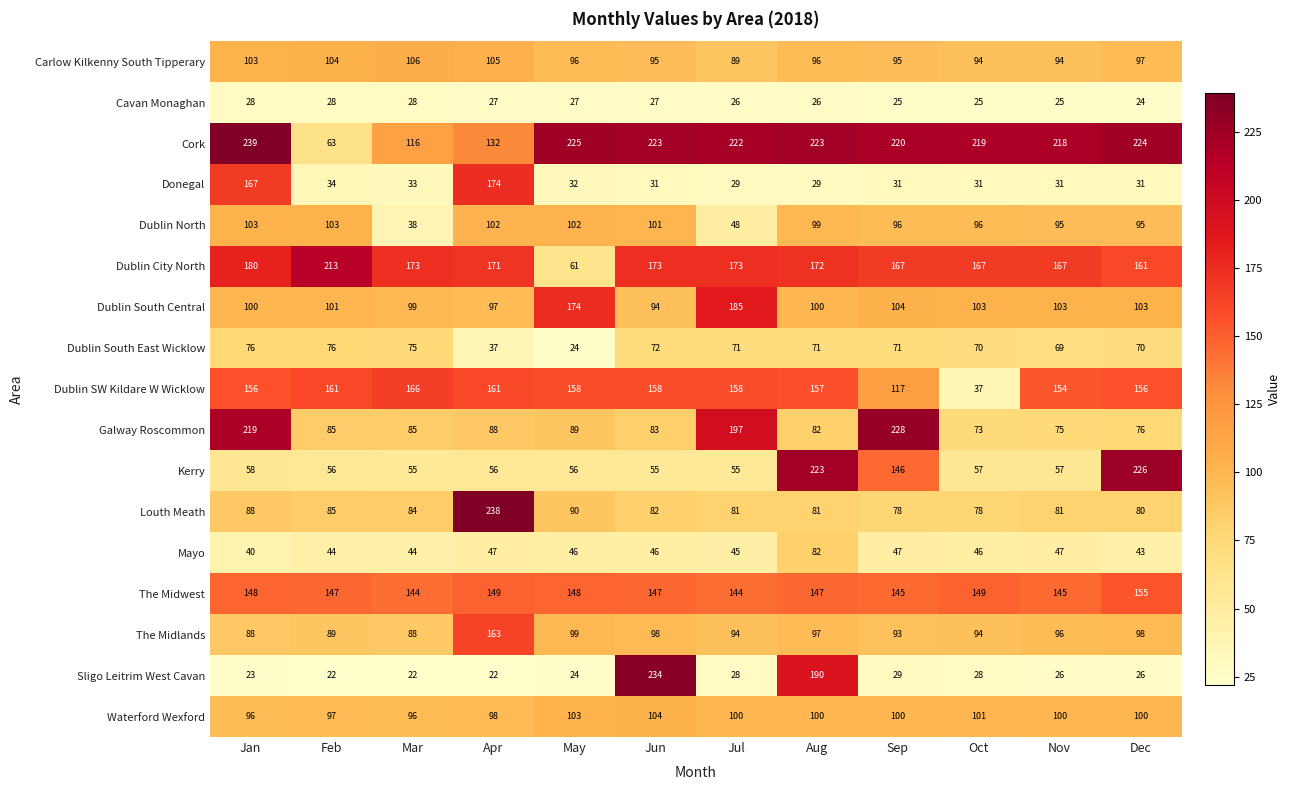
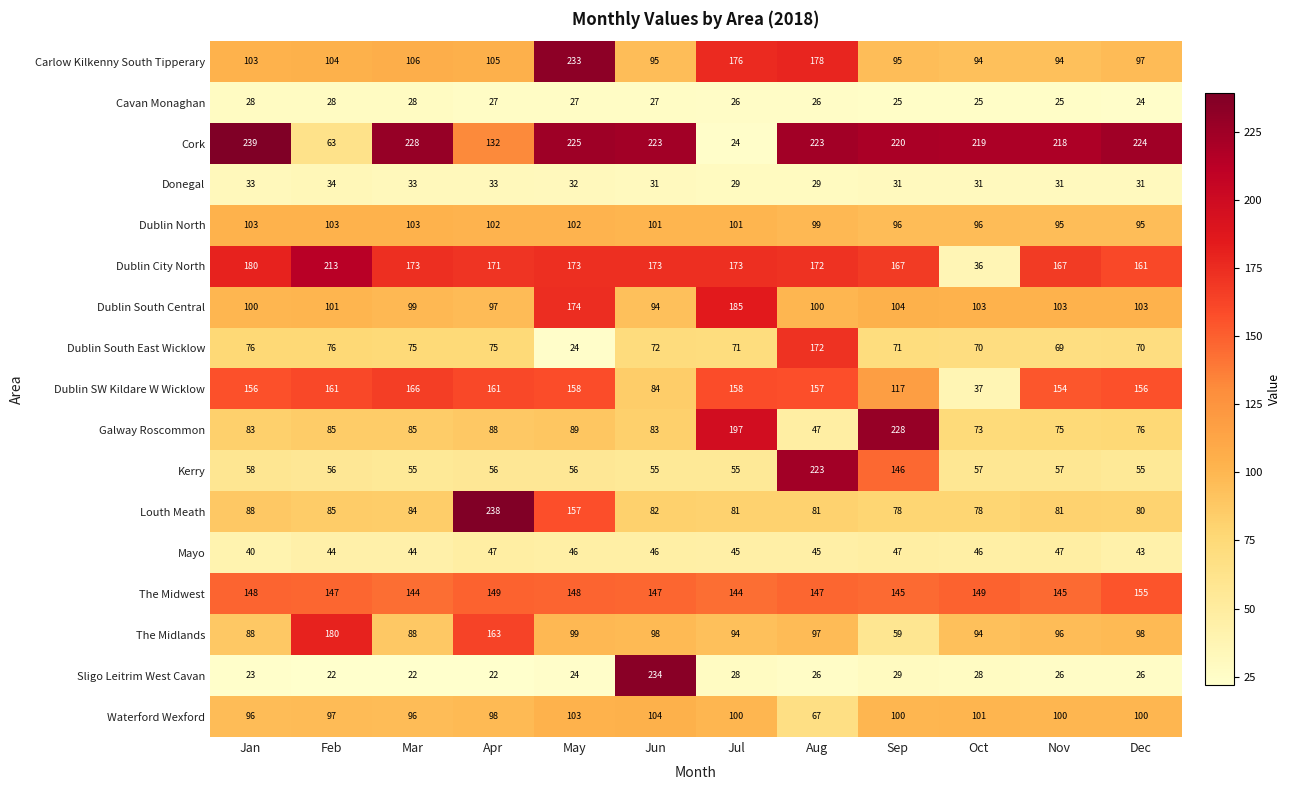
Carlow Kilkenny South Tipperary, May: 96 -> 233
Carlow Kilkenny South Tipperary, Jul: 89 -> 176
Carlow Kilkenny South Tipperary, Aug: 96 -> 178
Cork, Mar: 116 -> 228
Cork, Jul: 222 -> 24
Donegal, Jan: 167 -> 33
Donegal, Apr: 174 -> 33
Dublin North, Mar: 38 -> 103
Dublin North, Jul: 48 -> 101
Dublin City North, May: 61 -> 173
Dublin City North, Oct: 167 -> 36
Dublin South East Wicklow, Apr: 37 -> 75
Dublin South East Wicklow, Aug: 71 -> 172
Dublin SW Kildare W Wicklow, Jun: 158 -> 84
Galway Roscommon, Jan: 219 -> 83
Galway Roscommon, Aug: 82 -> 47
Kerry, Dec: 226 -> 55
Louth Meath, May: 90 -> 157
Mayo, Aug: 82 -> 45
The Midlands, Feb: 89 -> 180
The Midlands, Sep: 93 -> 59
Sligo Leitrim West Cavan, Aug: 190 -> 26
Waterford Wexford, Aug: 100 -> 67
